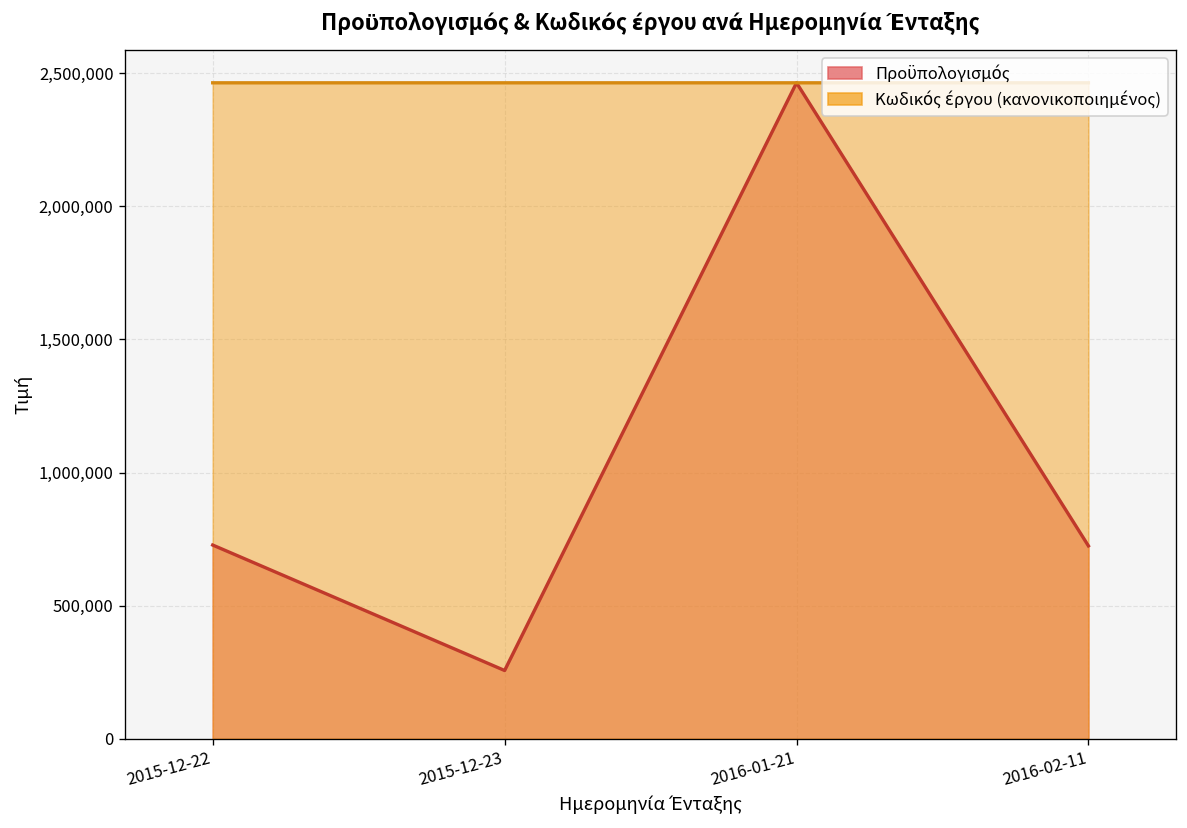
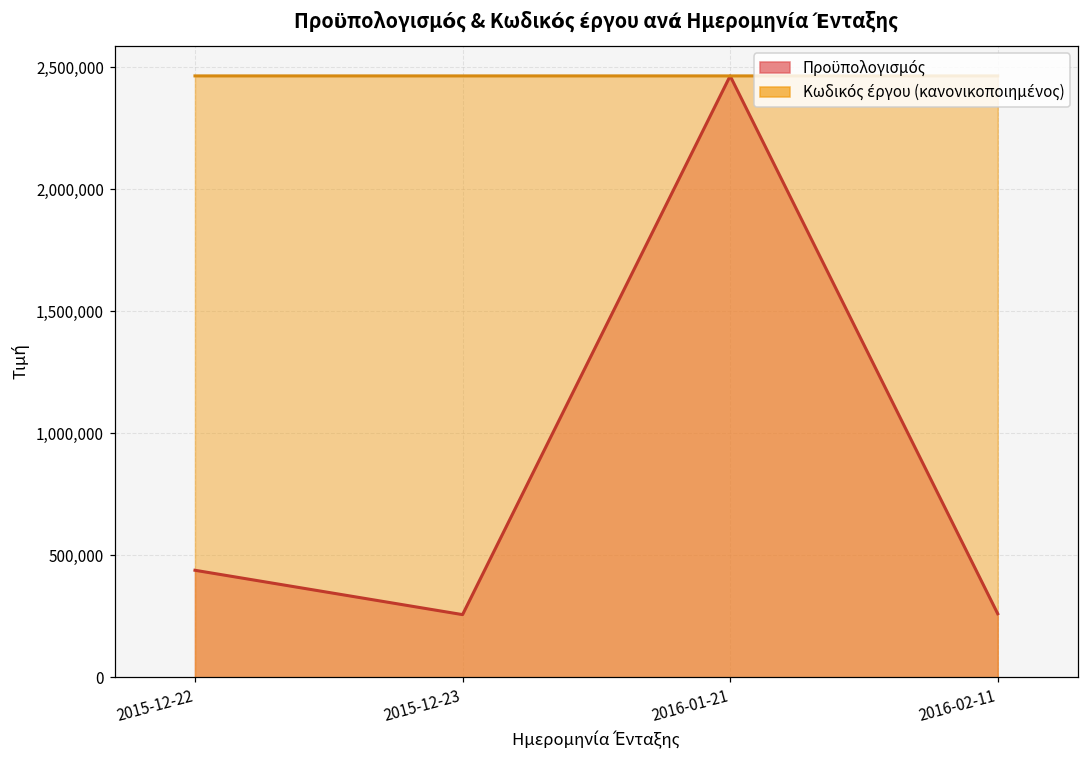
Προϋπολογισμός, 2015-12-22: 730,000 -> 440,000
Προϋπολογισμός, 2016-02-11: 720,000 -> 260,000
